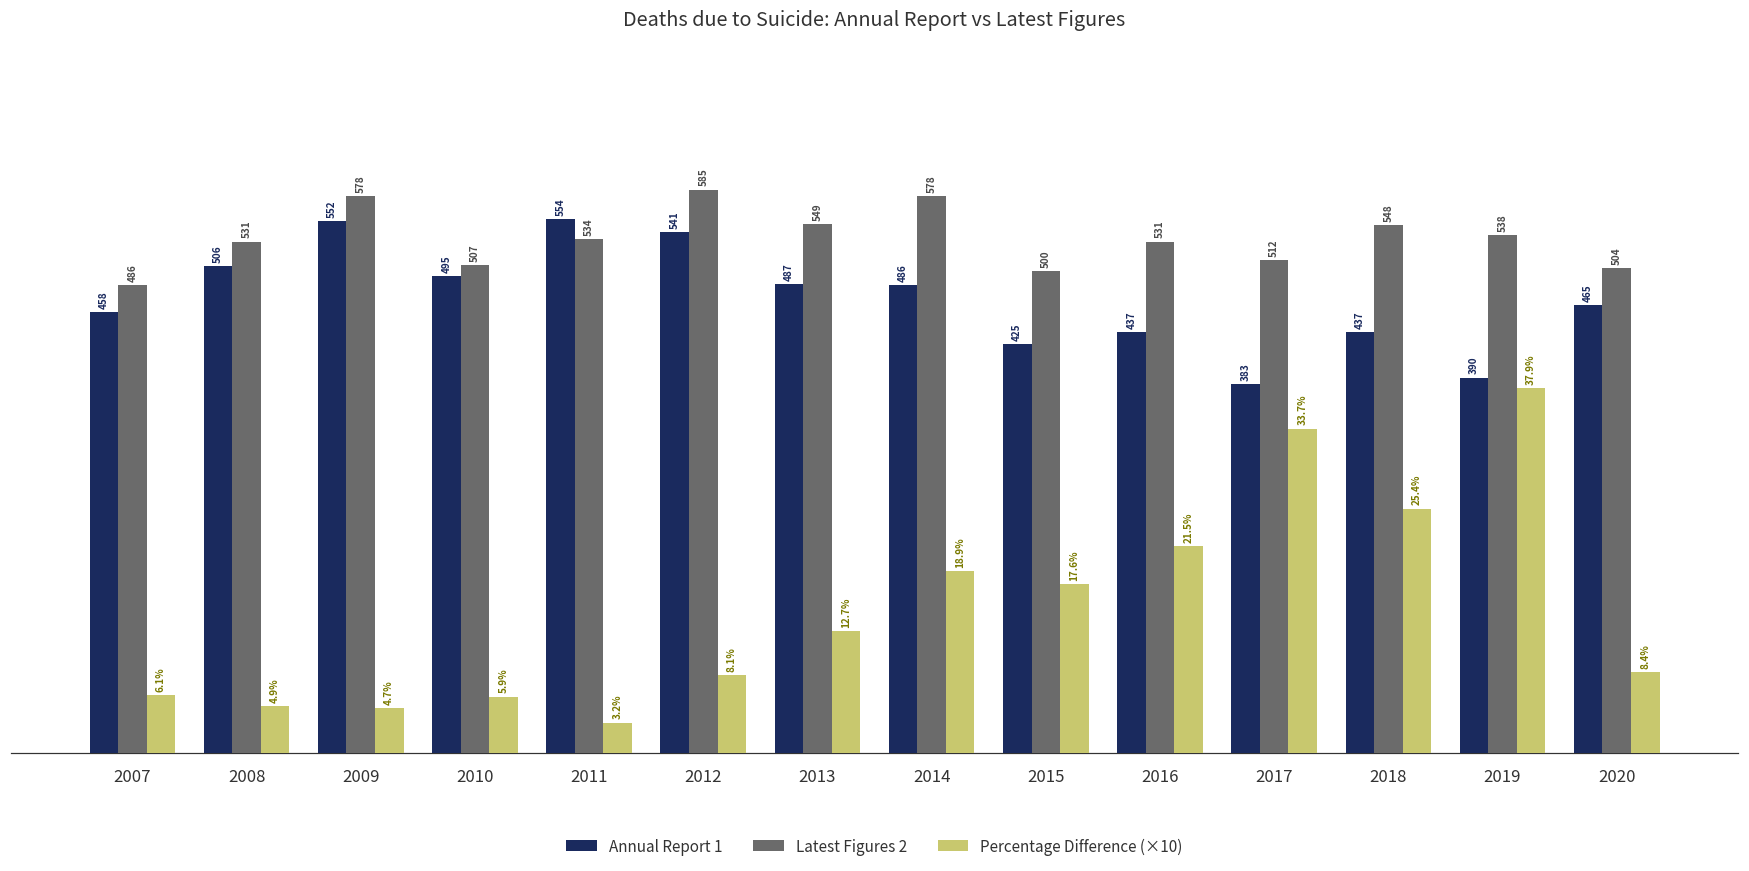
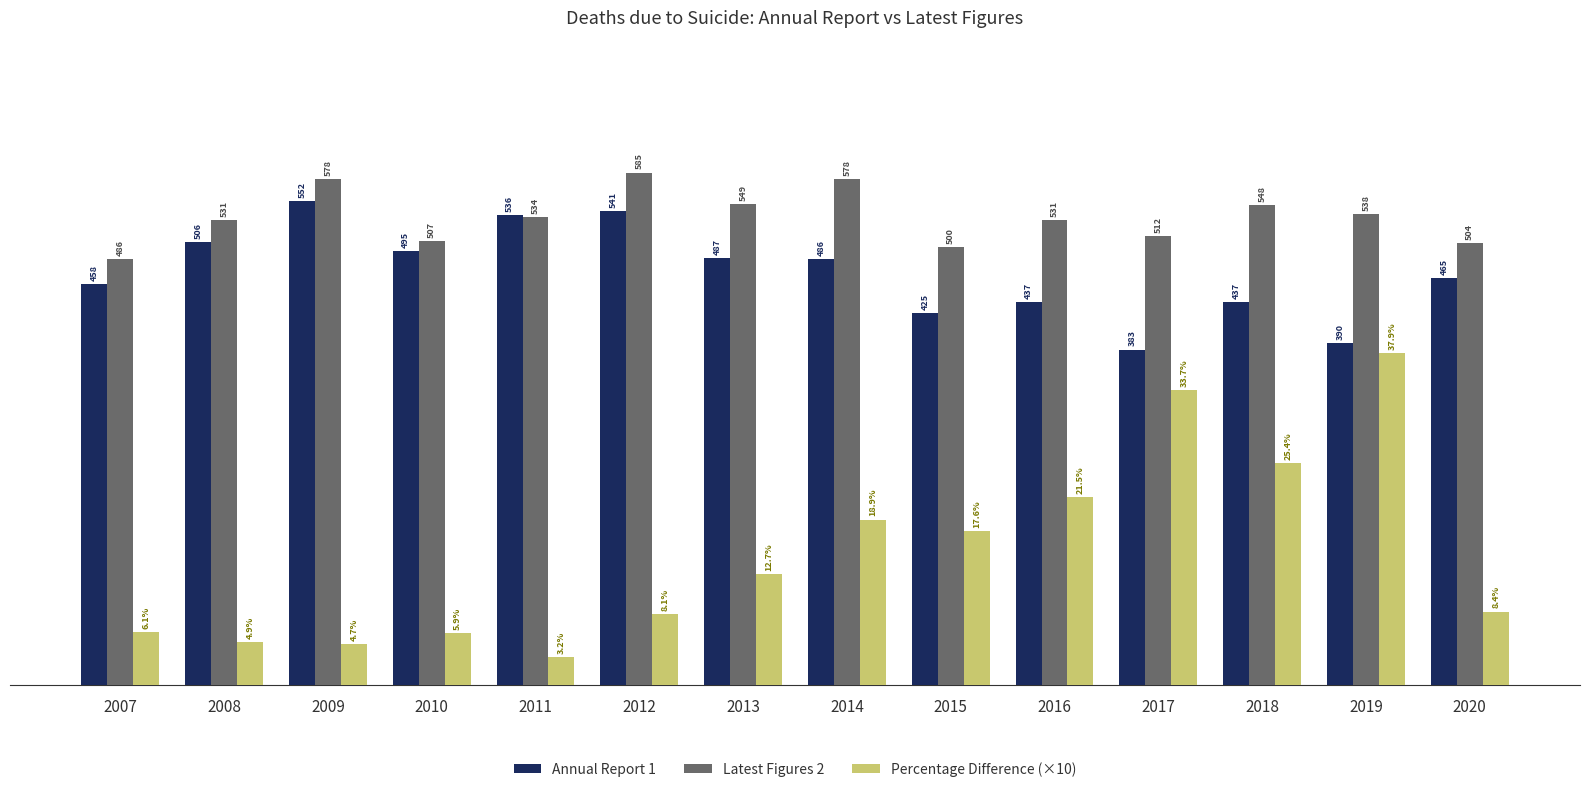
Annual Report 1, 2011: 554 -> 536
